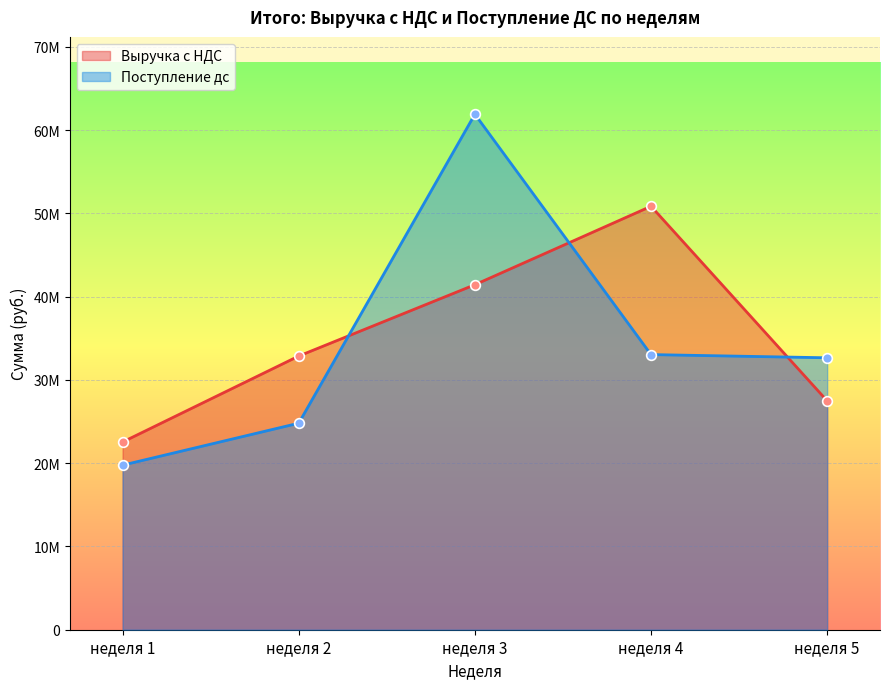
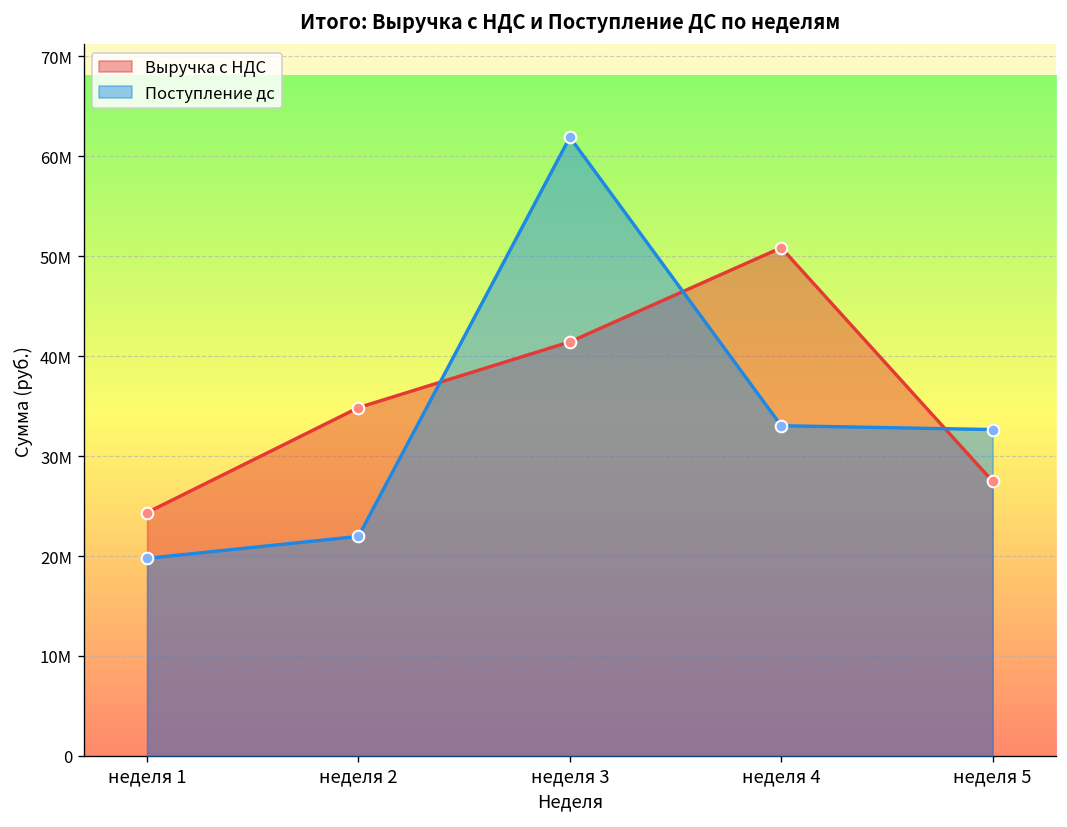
Выручка с НДС, неделя 1: 23000000 -> 24000000
Выручка с НДС, неделя 2: 33000000 -> 35000000
Поступление дс, неделя 2: 25000000 -> 22000000
